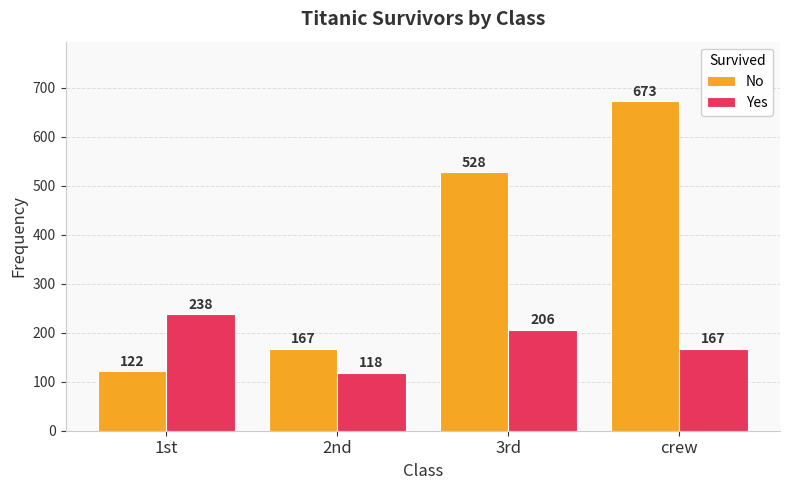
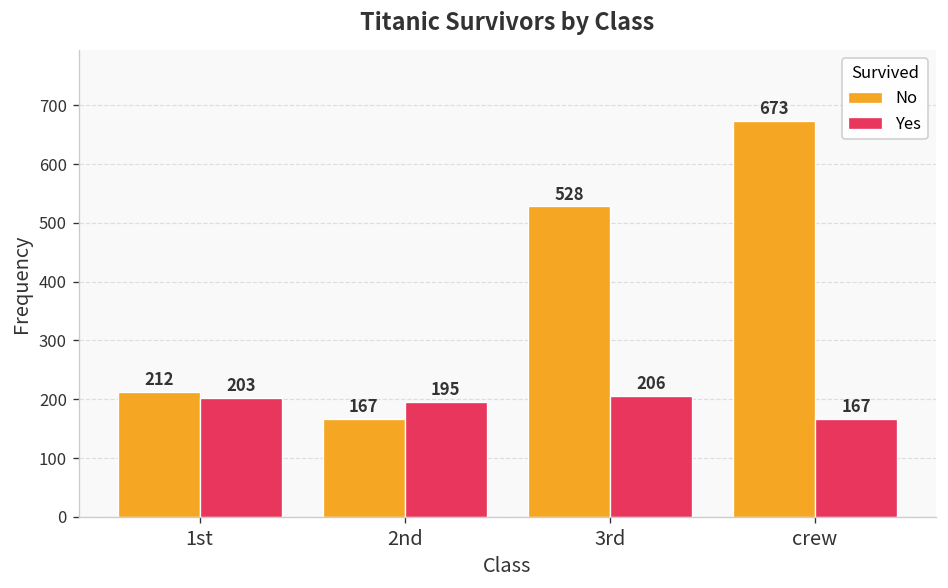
No, 1st: 122 -> 212
Yes, 1st: 238 -> 203
Yes, 2nd: 118 -> 195
